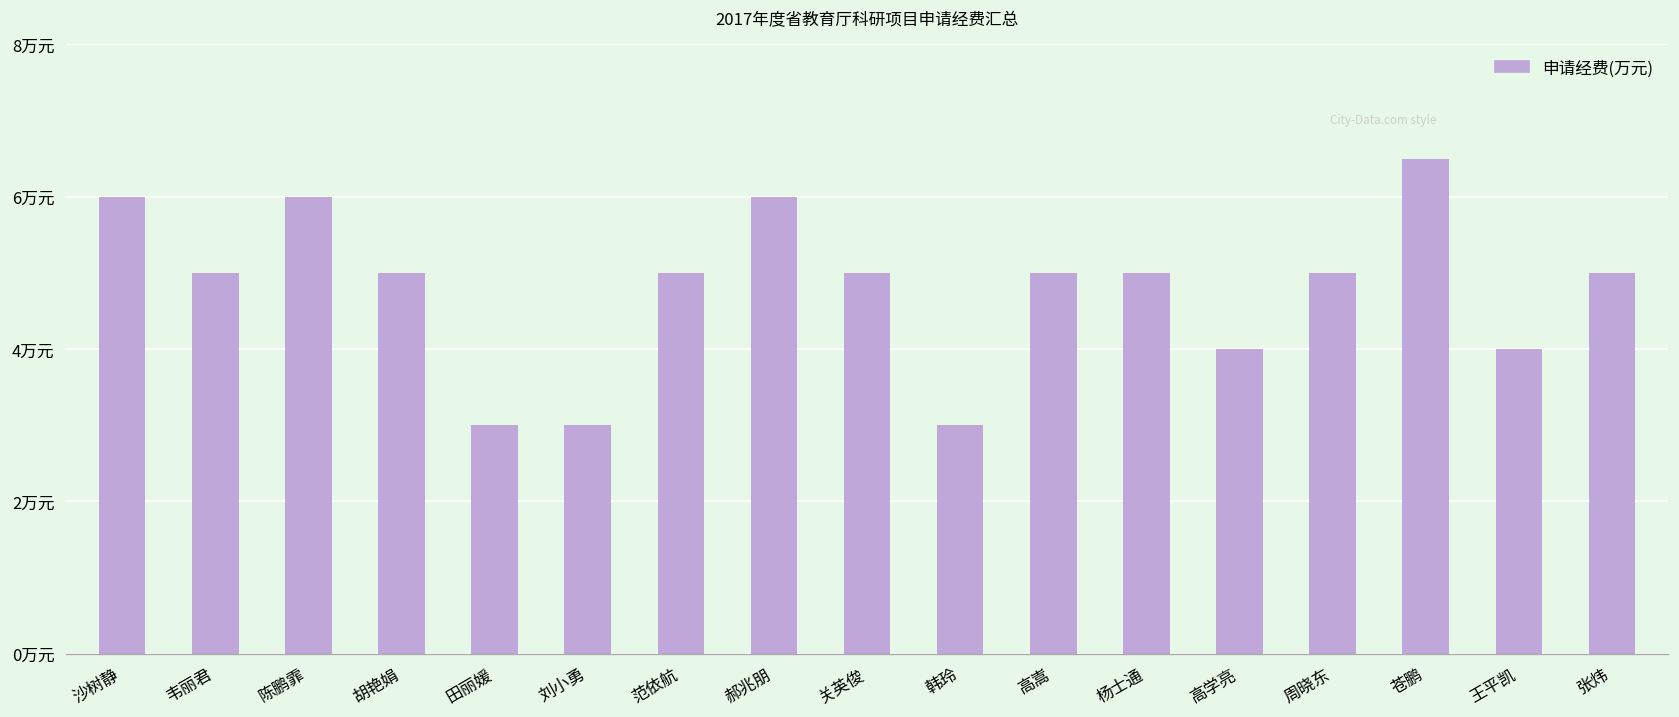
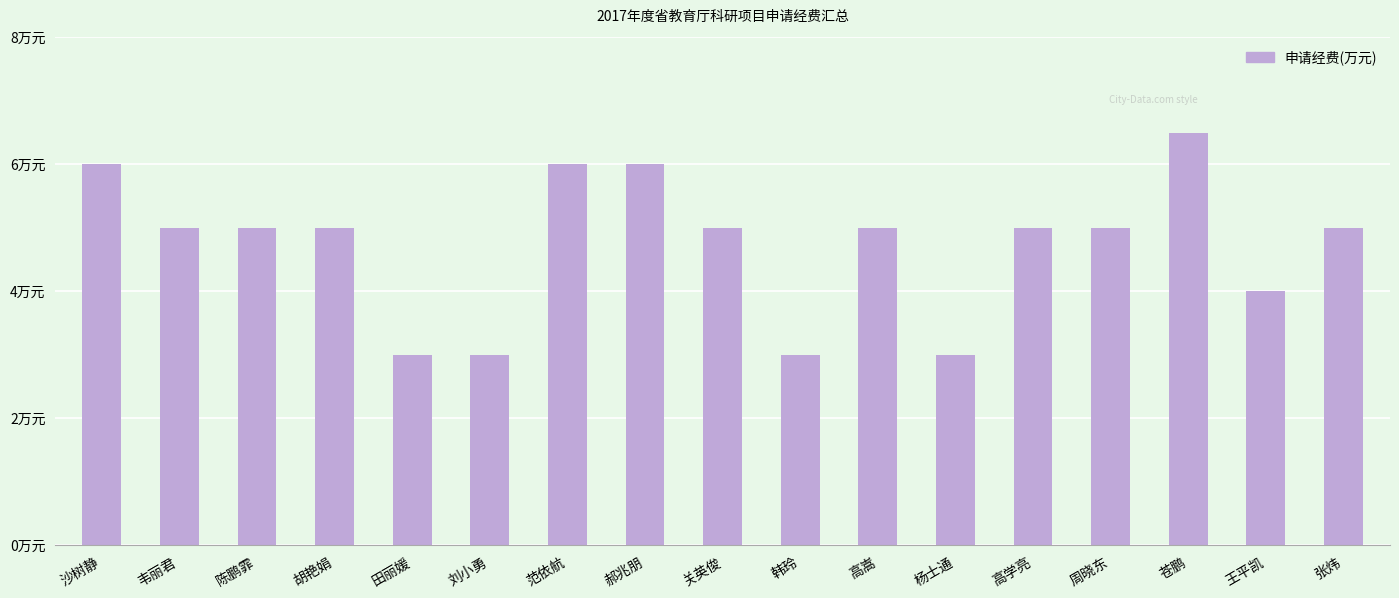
陈鹏霏: 6万元 -> 5万元
范依航: 5万元 -> 6万元
杨士通: 5万元 -> 3万元
高学亮: 4万元 -> 5万元
